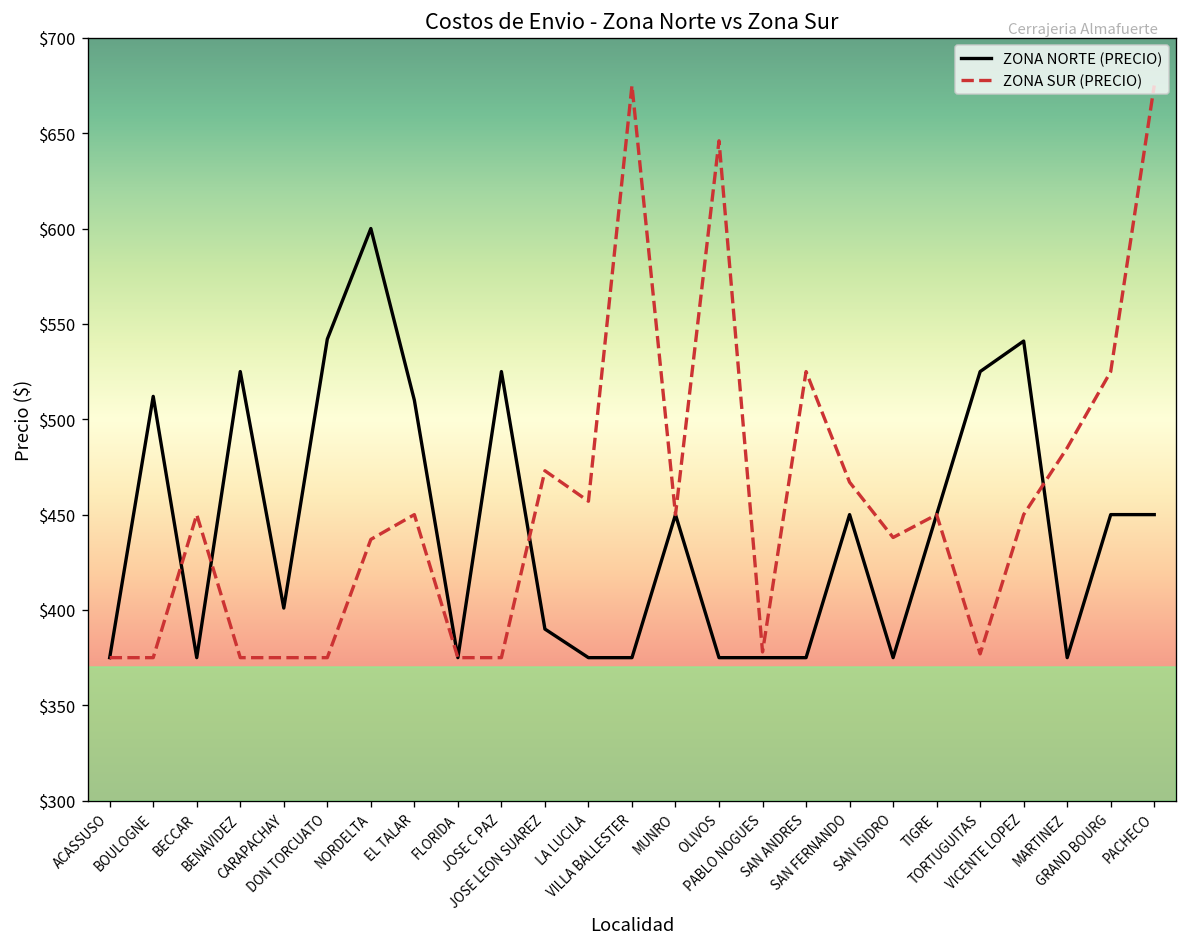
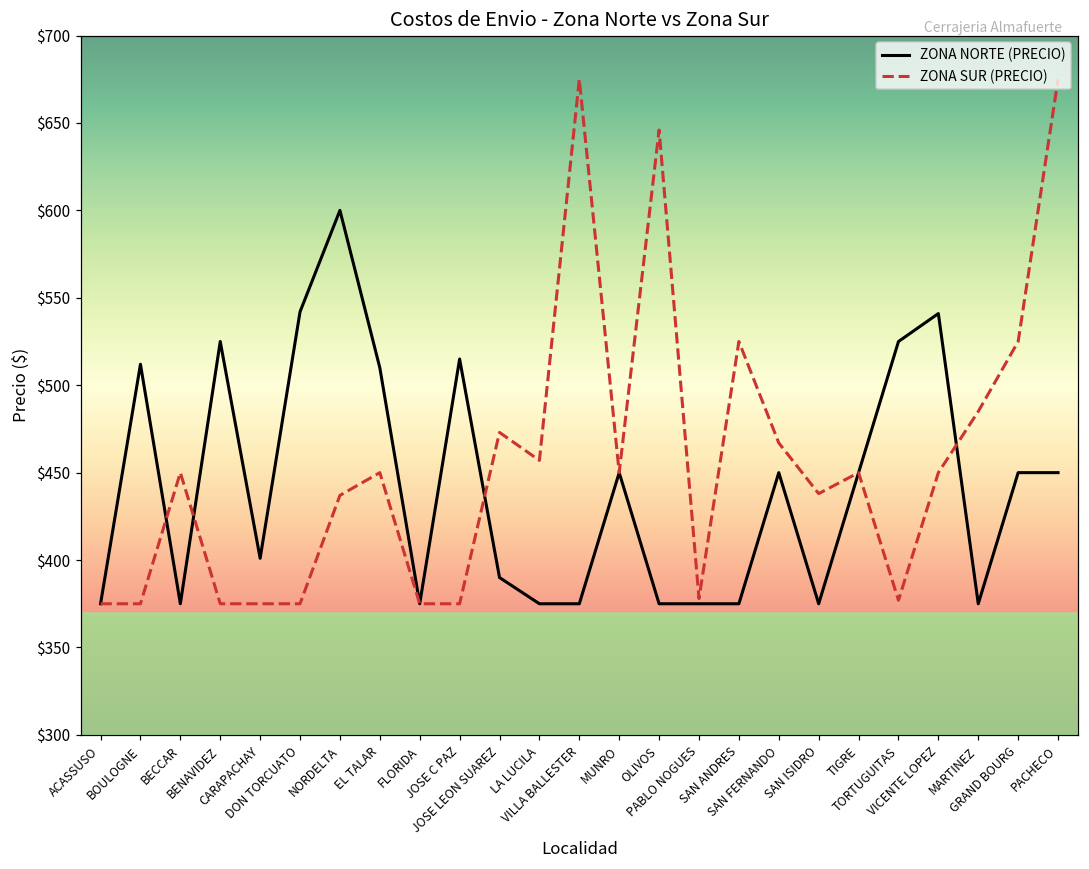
ZONA NORTE (PRECIO), JOSE C PAZ: $525 -> $515
